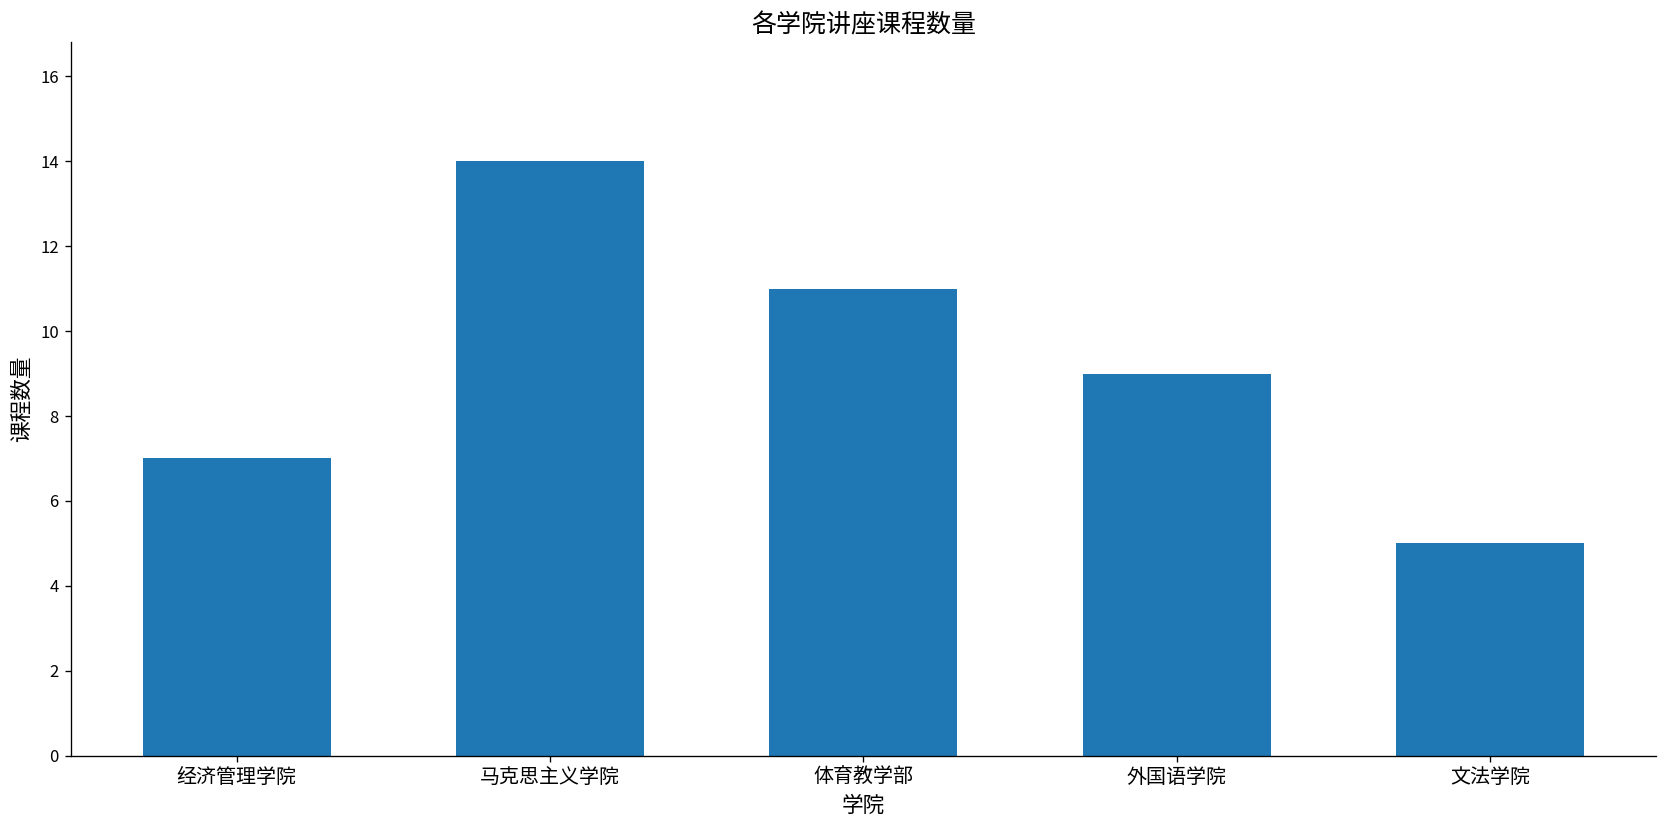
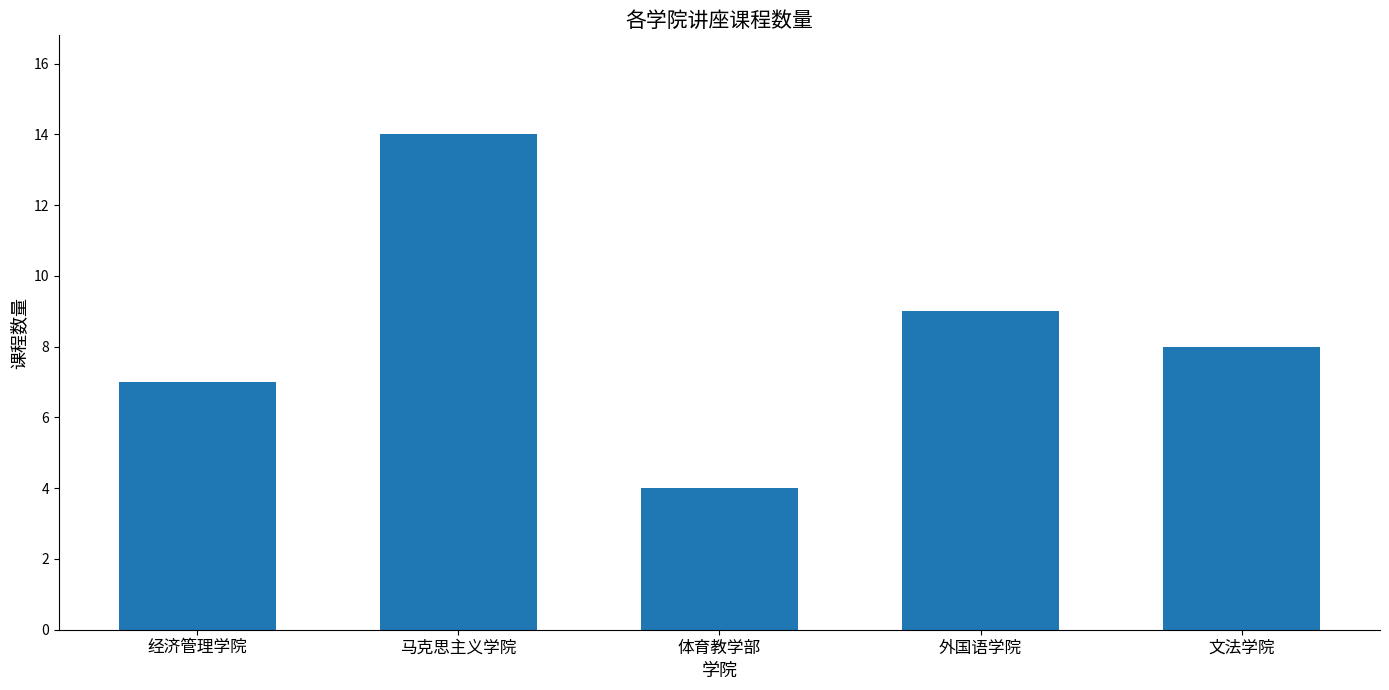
体育教学部: 11 -> 4
文法学院: 5 -> 8
